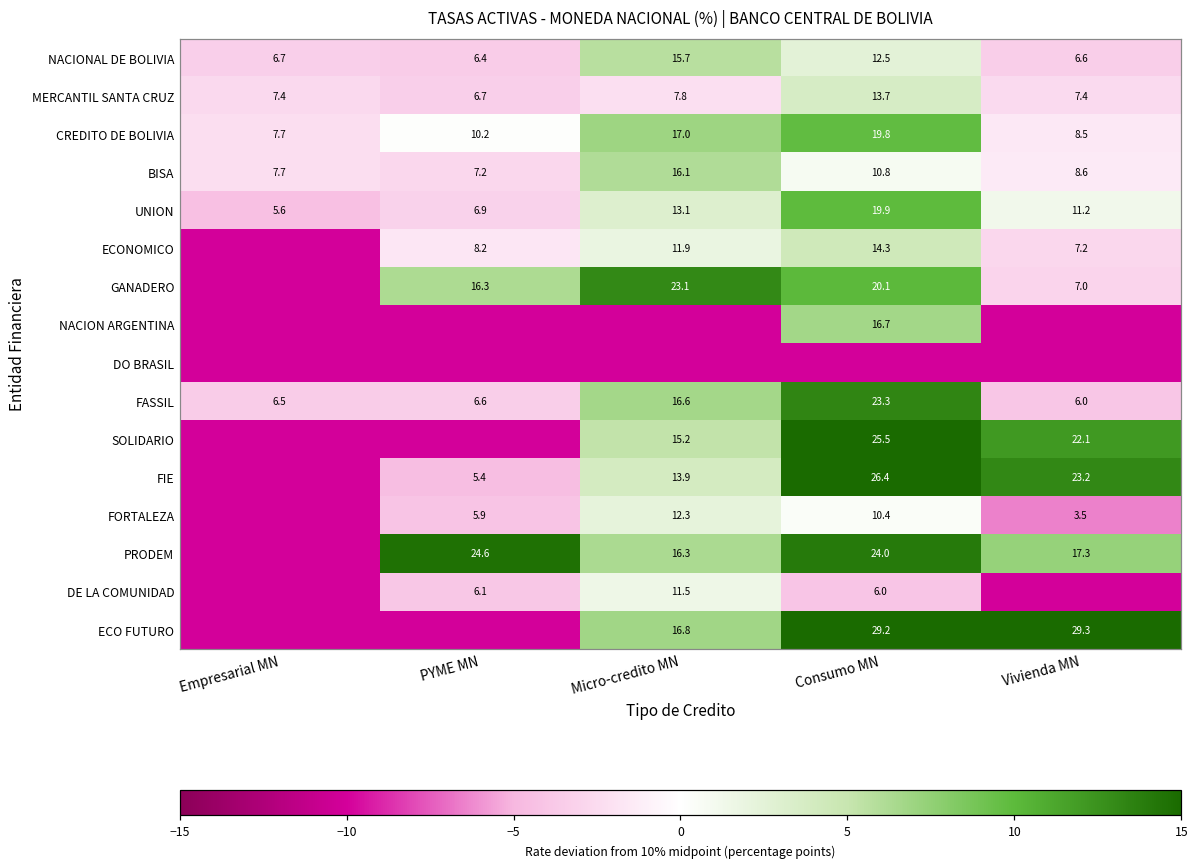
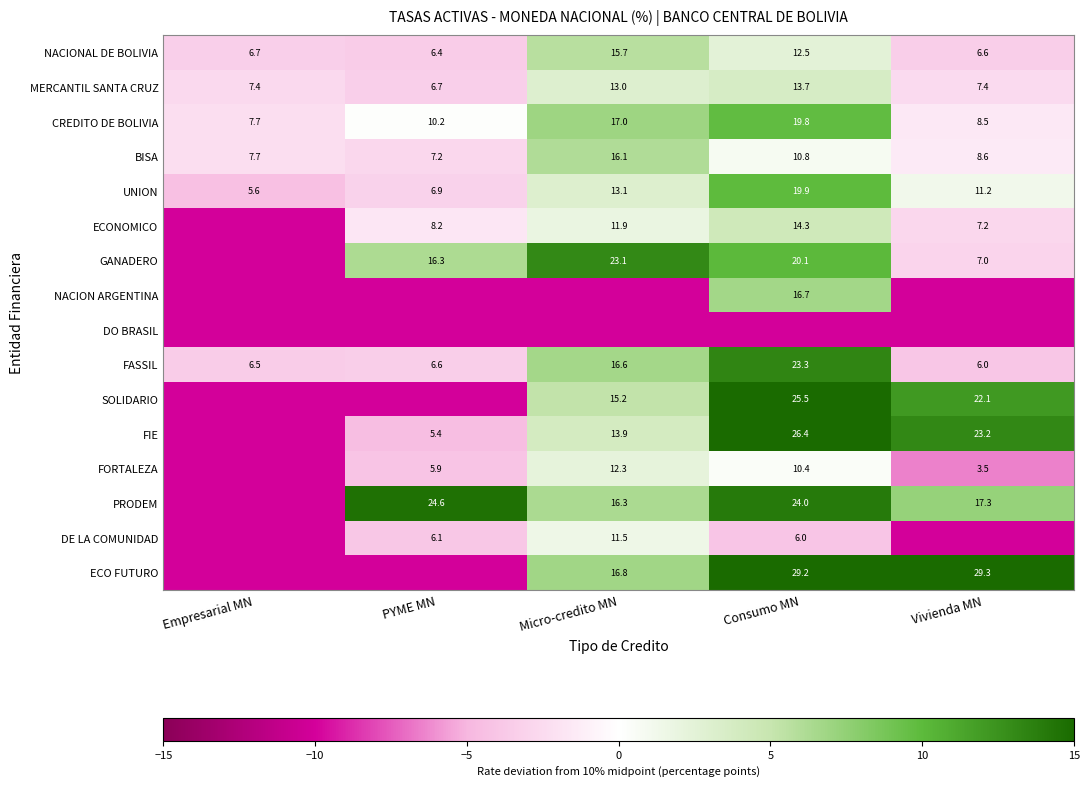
MERCANTIL SANTA CRUZ, Micro-credito MN: 7.8 -> 13.0
